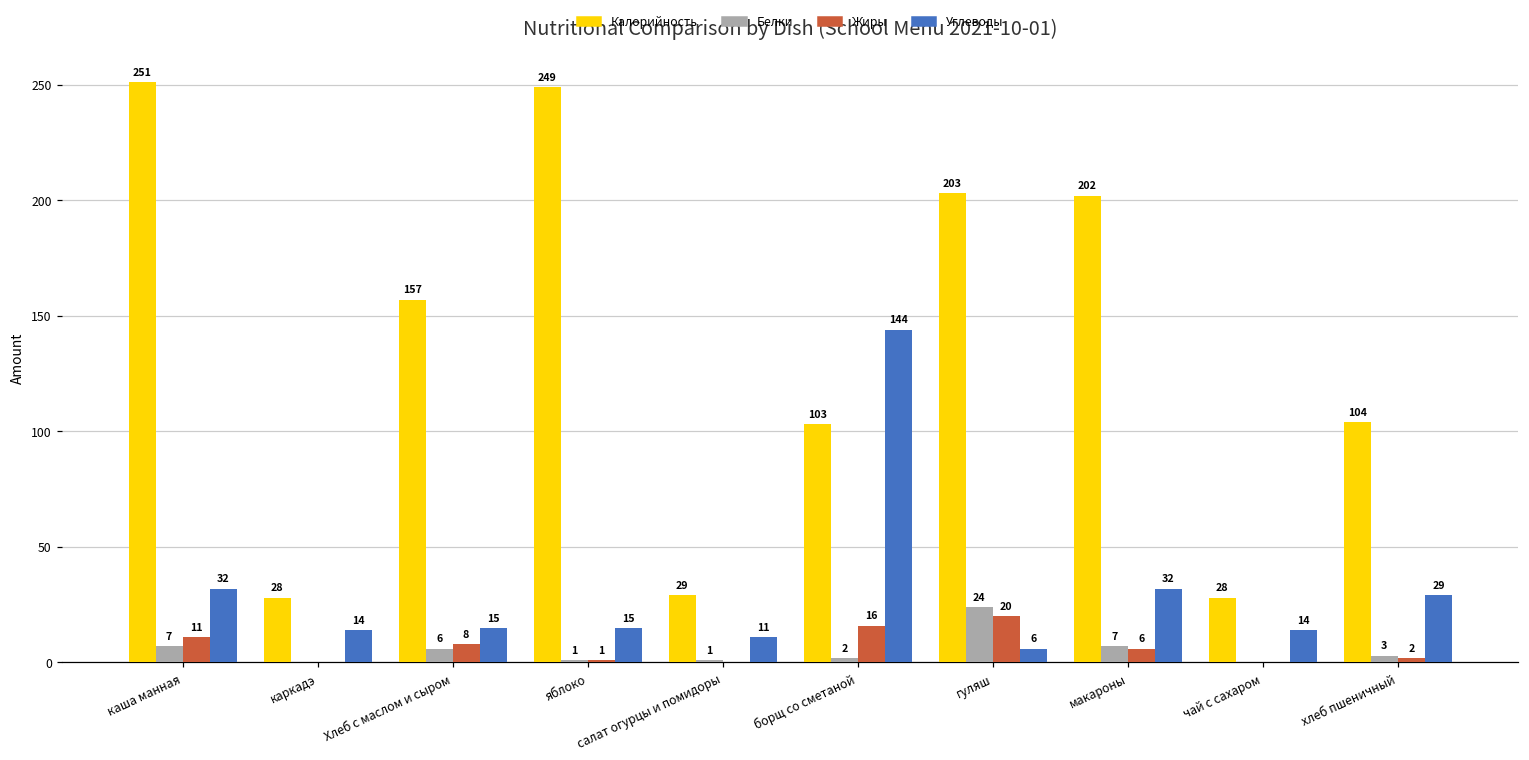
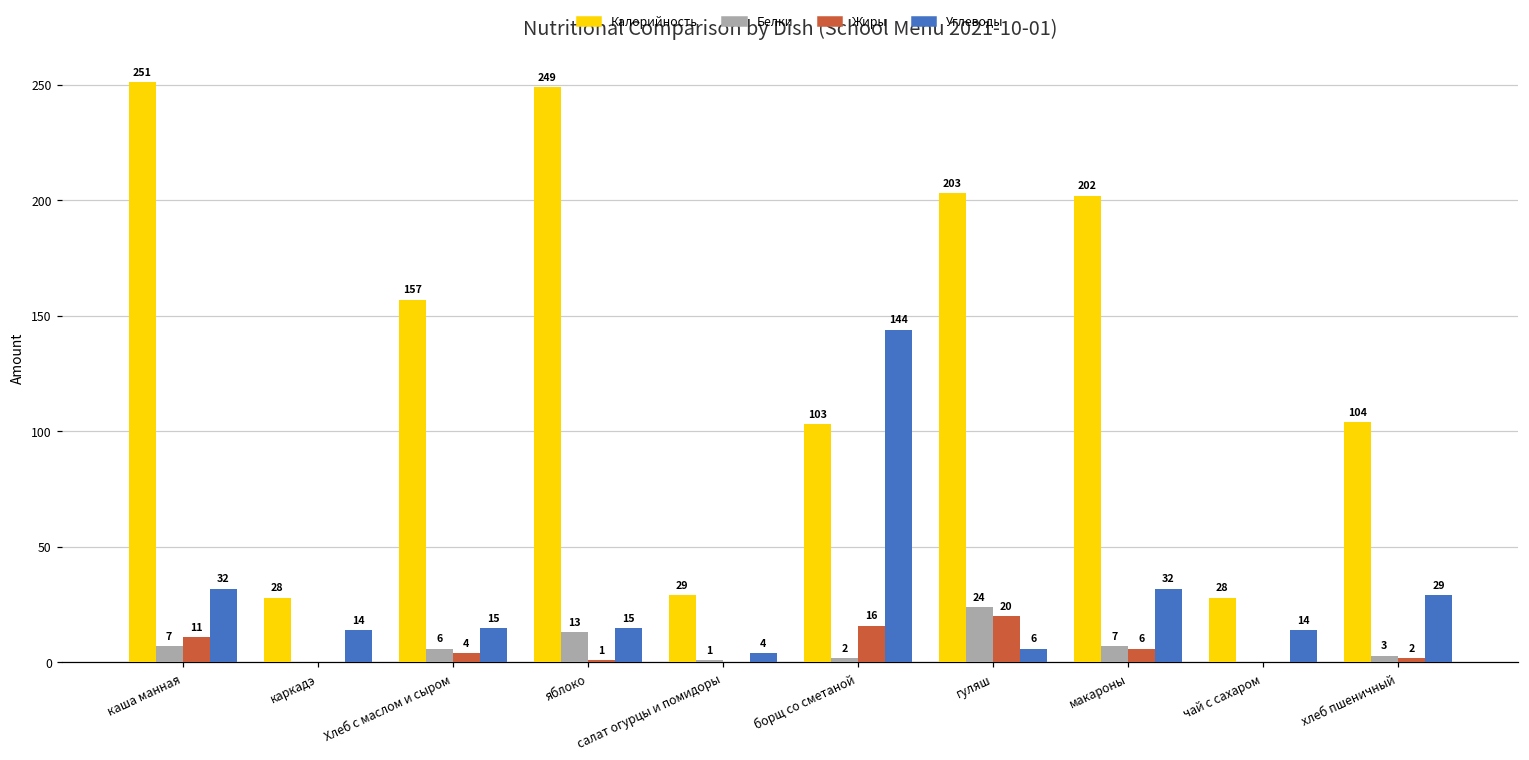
Жиры, Хлеб с маслом и сыром: 8 -> 4
Белки, яблоко: 1 -> 13
Углеводы, салат огурцы и помидоры: 11 -> 4
